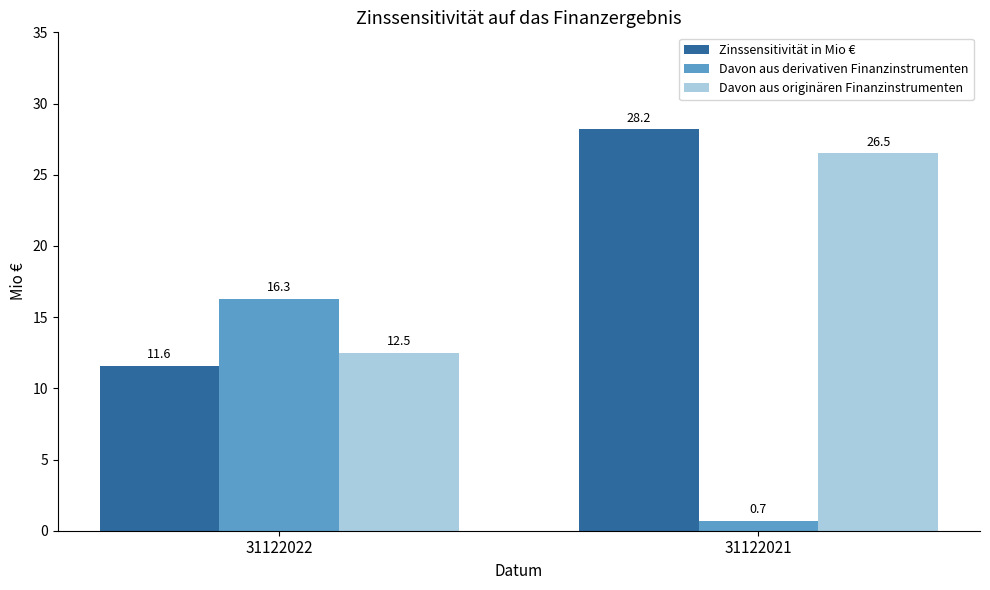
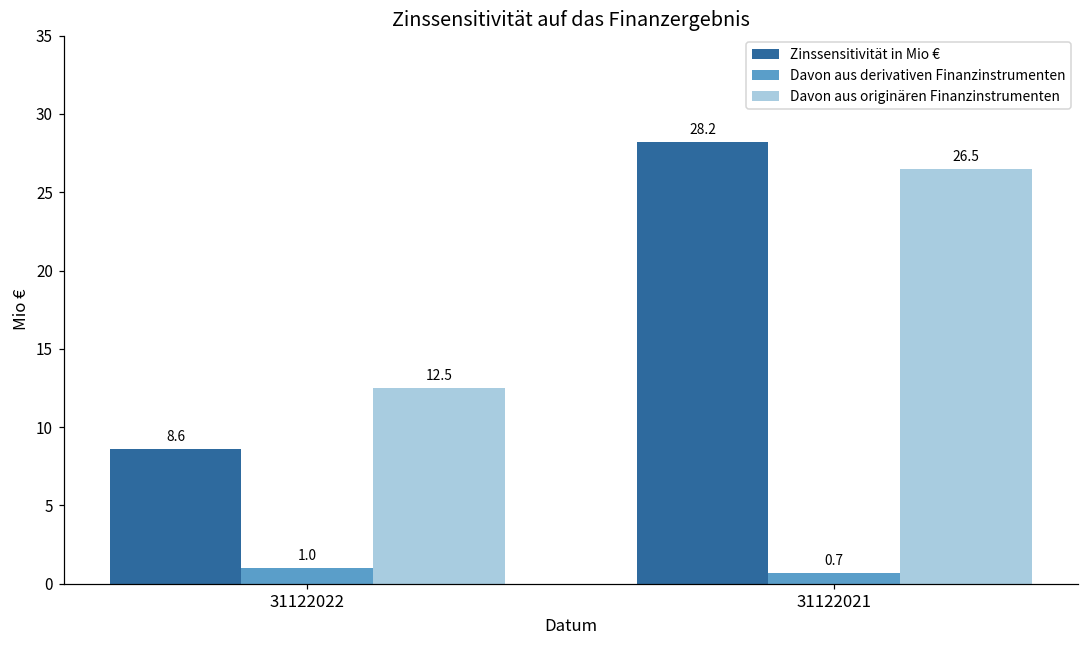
Zinssensitivität in Mio €, 31122022: 11.6 -> 8.6
Davon aus derivativen Finanzinstrumenten, 31122022: 16.3 -> 1.0
